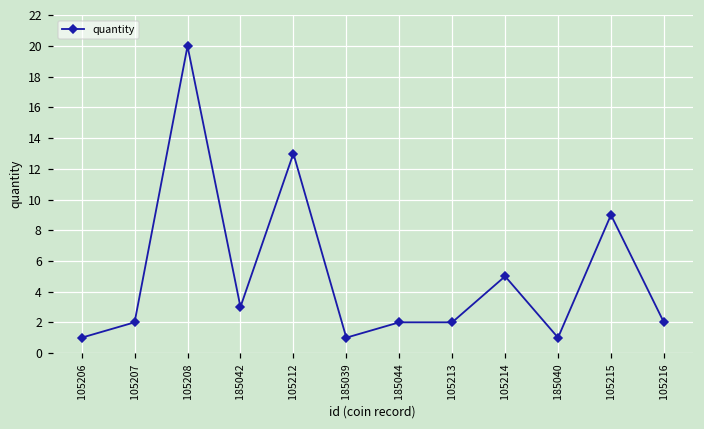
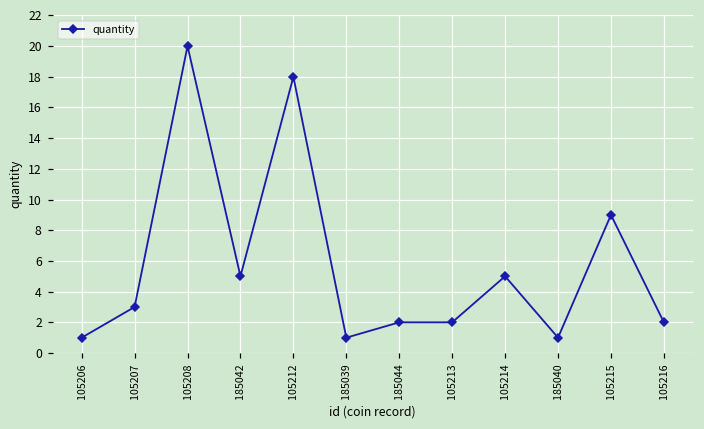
105207: 2 -> 3
185042: 3 -> 5
105212: 13 -> 18
